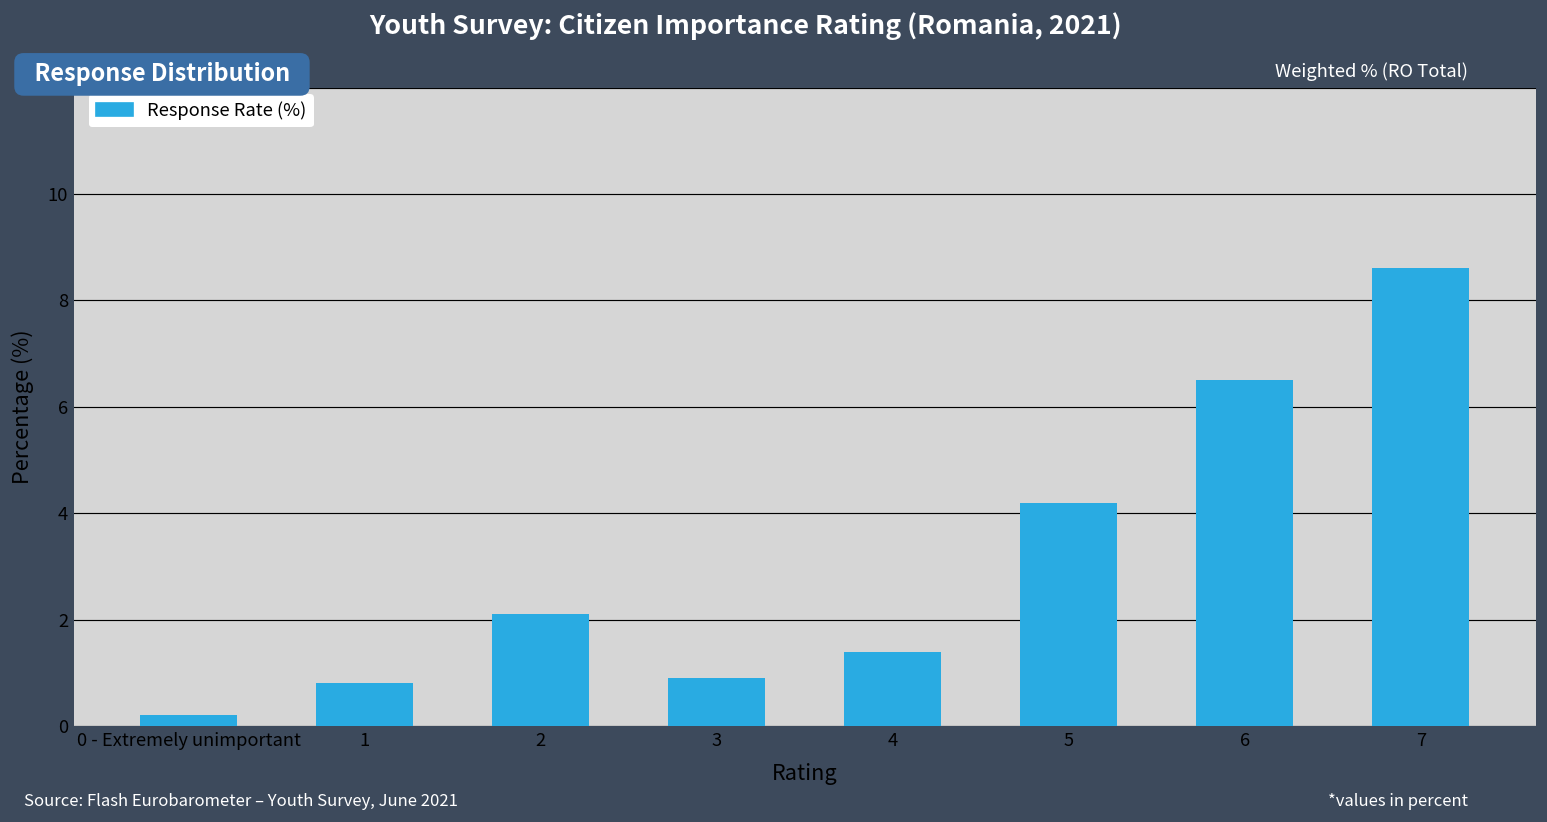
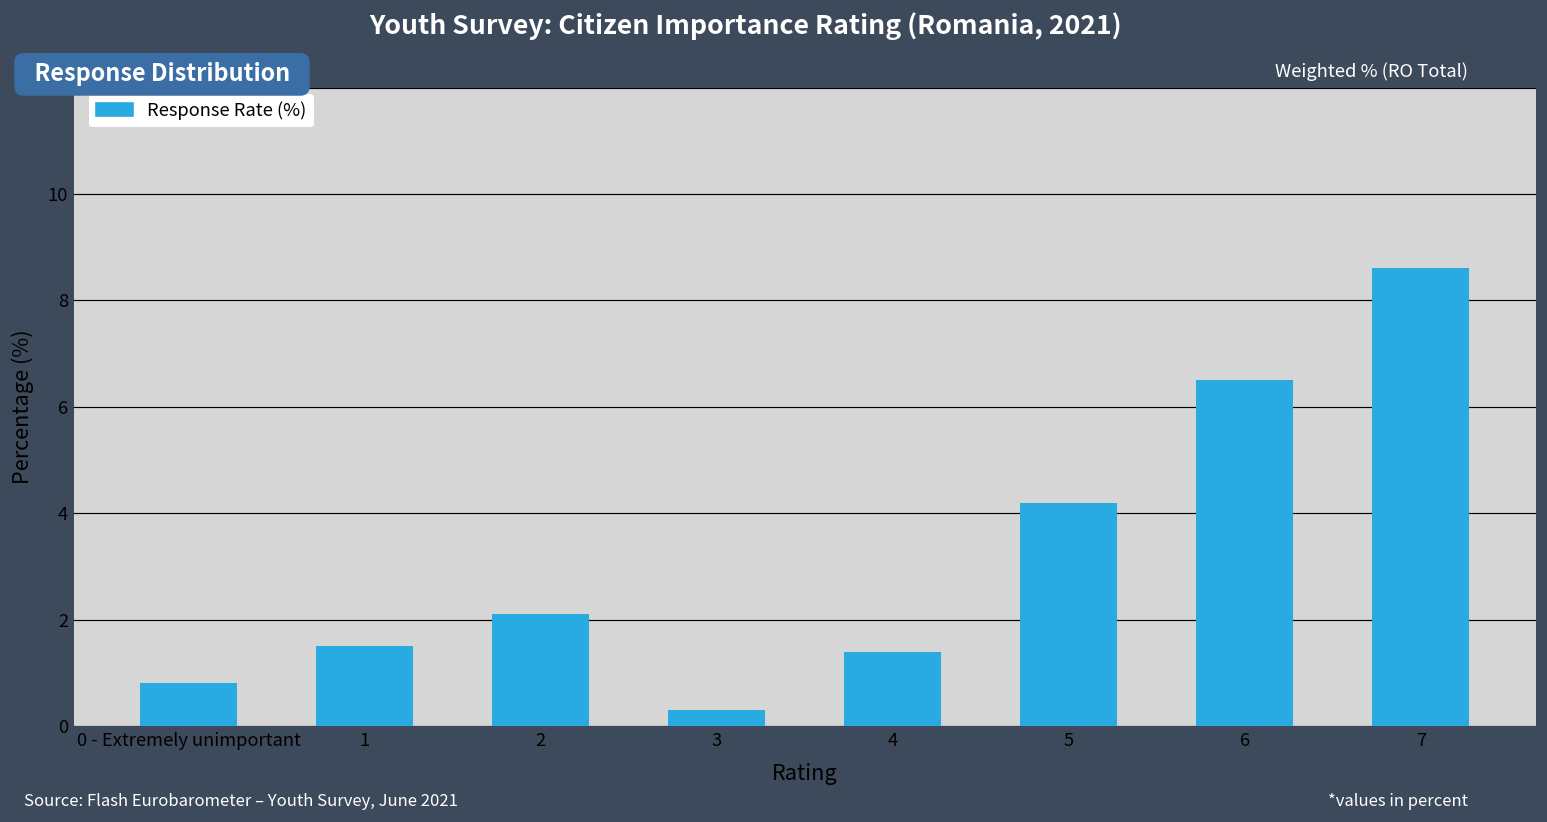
0 - Extremely unimportant: 0.2 -> 0.8
1: 0.8 -> 1.5
3: 0.9 -> 0.3
